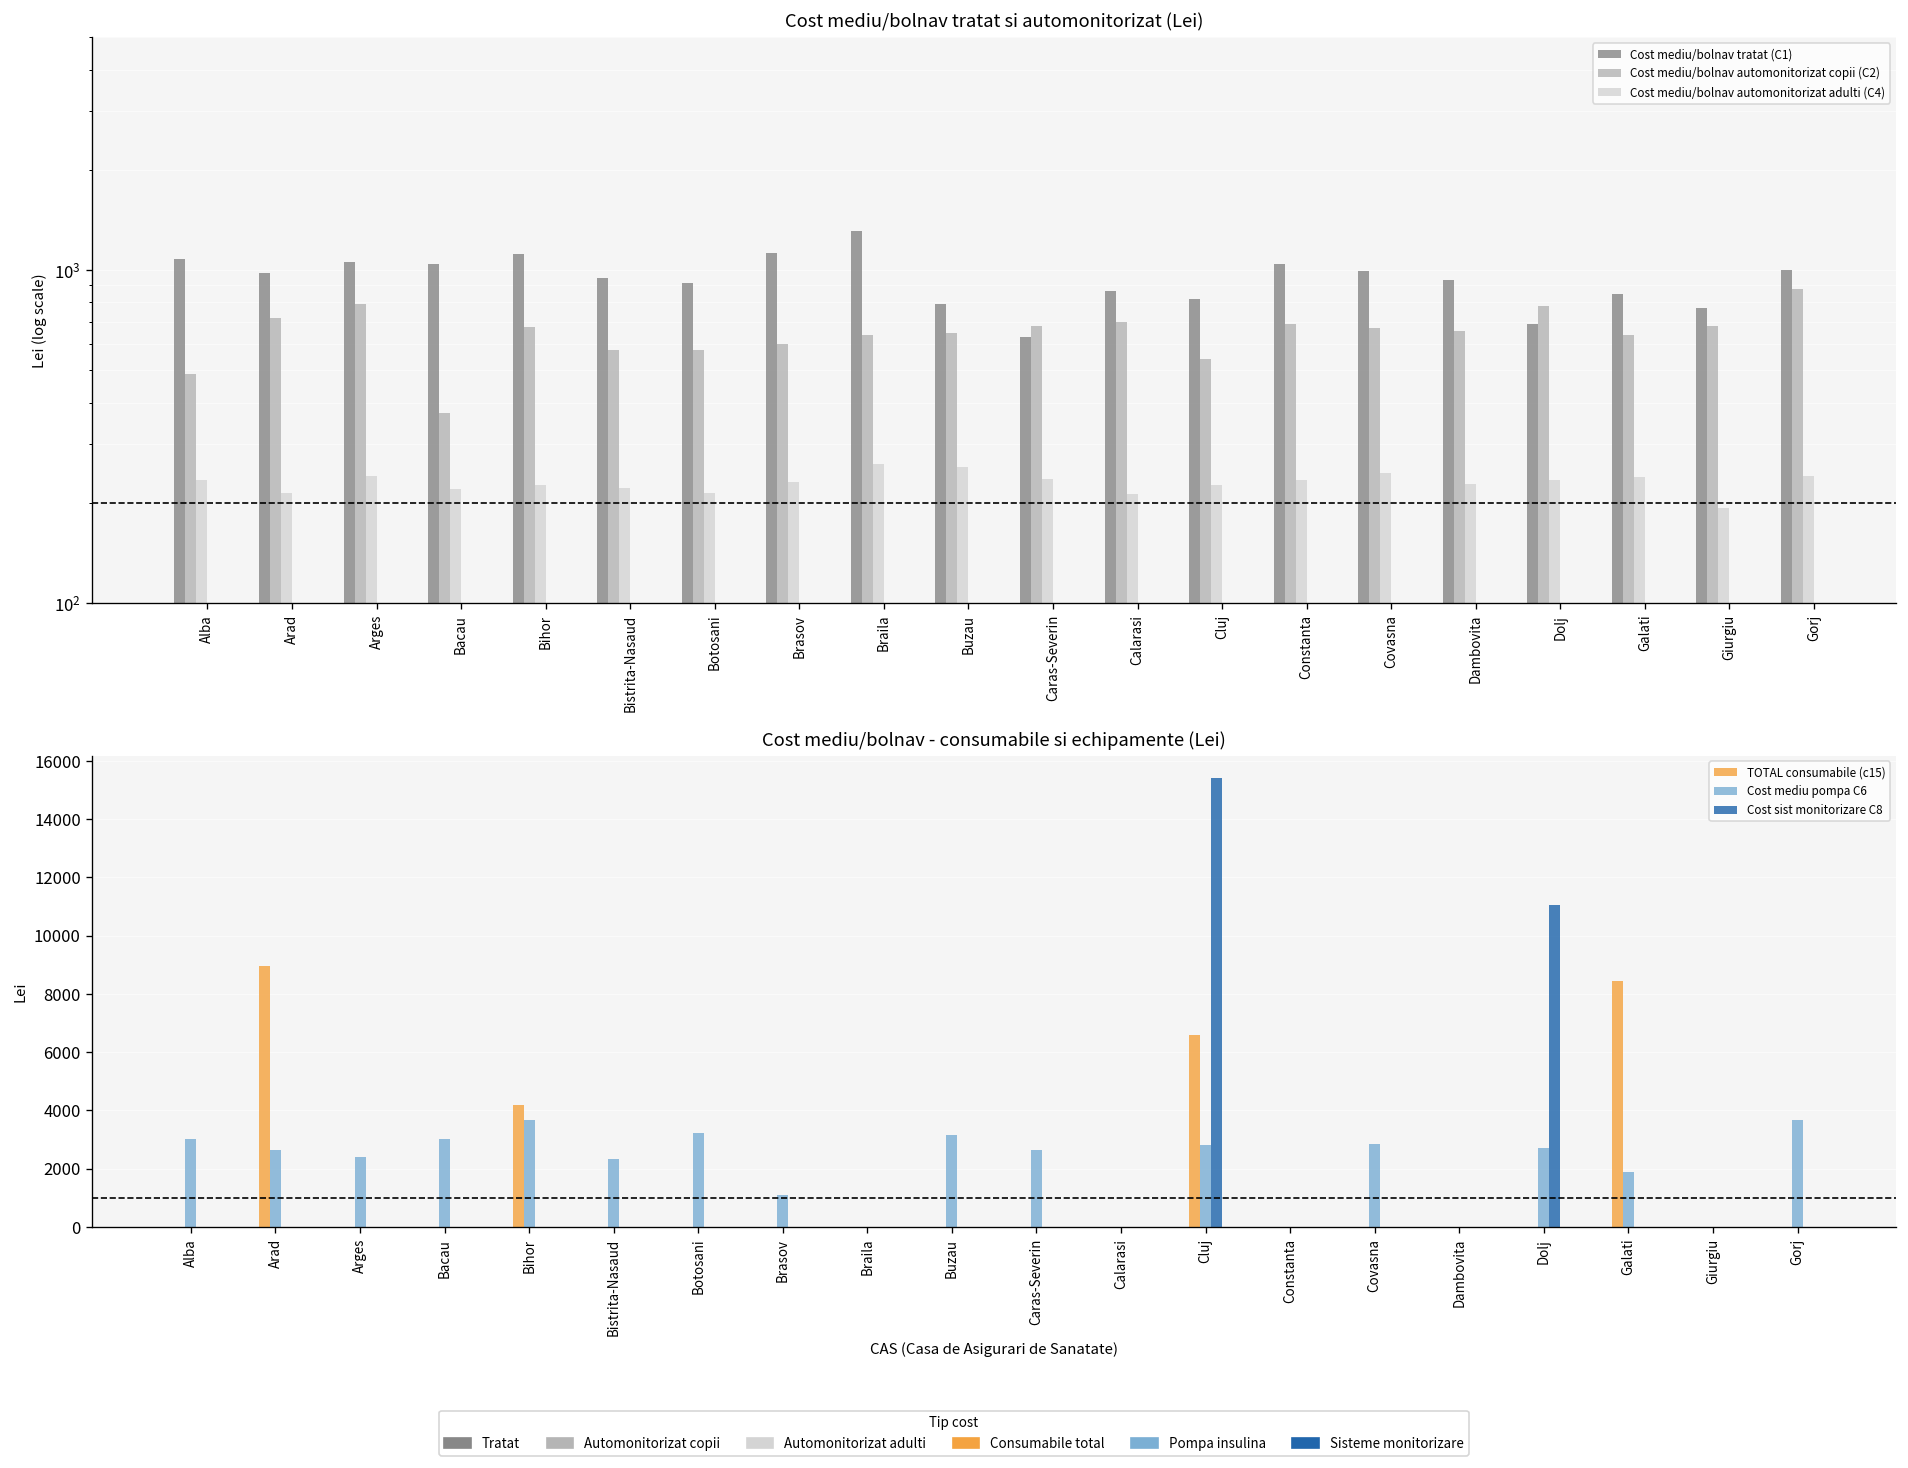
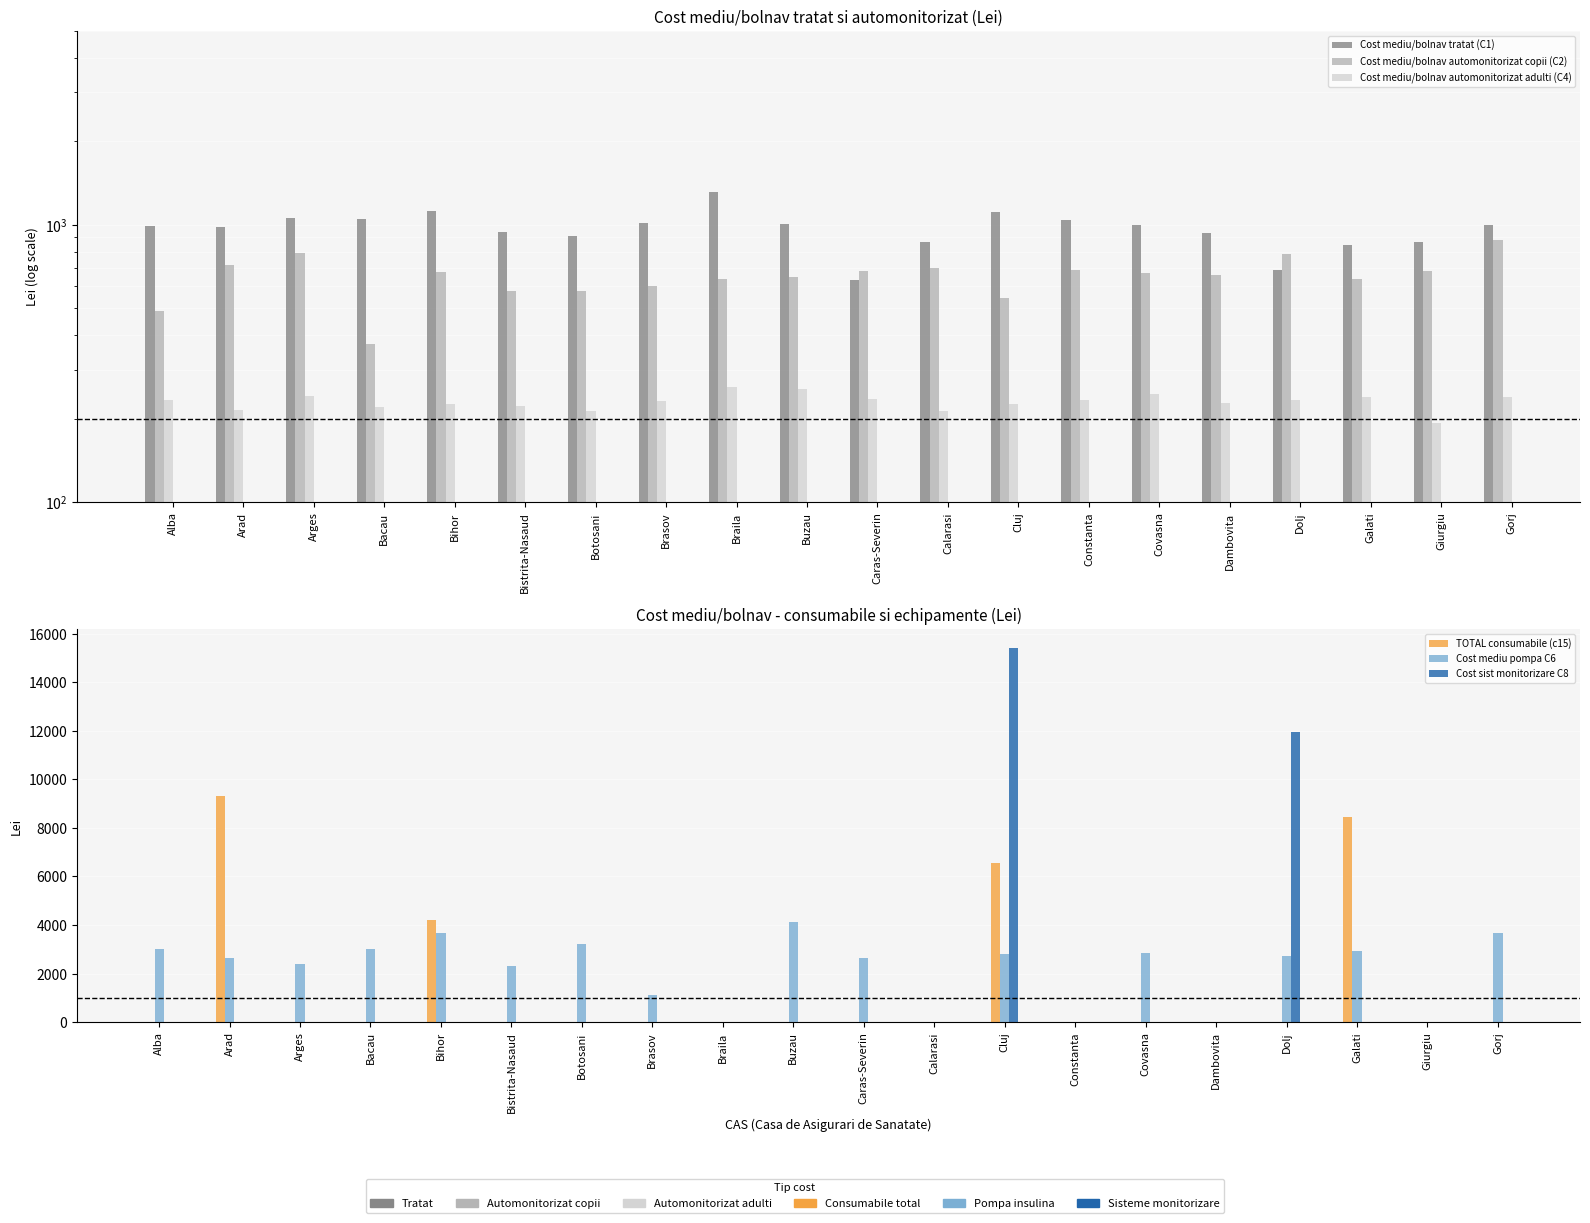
Cost mediu/bolnav tratat si automonitorizat (Lei), Cost mediu/bolnav tratat (C1), Alba: 1080 -> 990
Cost mediu/bolnav tratat si automonitorizat (Lei), Cost mediu/bolnav tratat (C1), Brasov: 1120 -> 1020
Cost mediu/bolnav tratat si automonitorizat (Lei), Cost mediu/bolnav tratat (C1), Buzau: 790 -> 1010
Cost mediu/bolnav tratat si automonitorizat (Lei), Cost mediu/bolnav tratat (C1), Cluj: 820 -> 1110
Cost mediu/bolnav tratat si automonitorizat (Lei), Cost mediu/bolnav tratat (C1), Giurgiu: 770 -> 870
Cost mediu/bolnav - consumabile si echipamente (Lei), TOTAL consumabile (c15), Arad: 9000 -> 9300
Cost mediu/bolnav - consumabile si echipamente (Lei), Cost mediu pompa C6, Buzau: 3200 -> 4100
Cost mediu/bolnav - consumabile si echipamente (Lei), Cost sist monitorizare C8, Dolj: 11000 -> 11900
Cost mediu/bolnav - consumabile si echipamente (Lei), Cost mediu pompa C6, Galati: 1900 -> 2900
